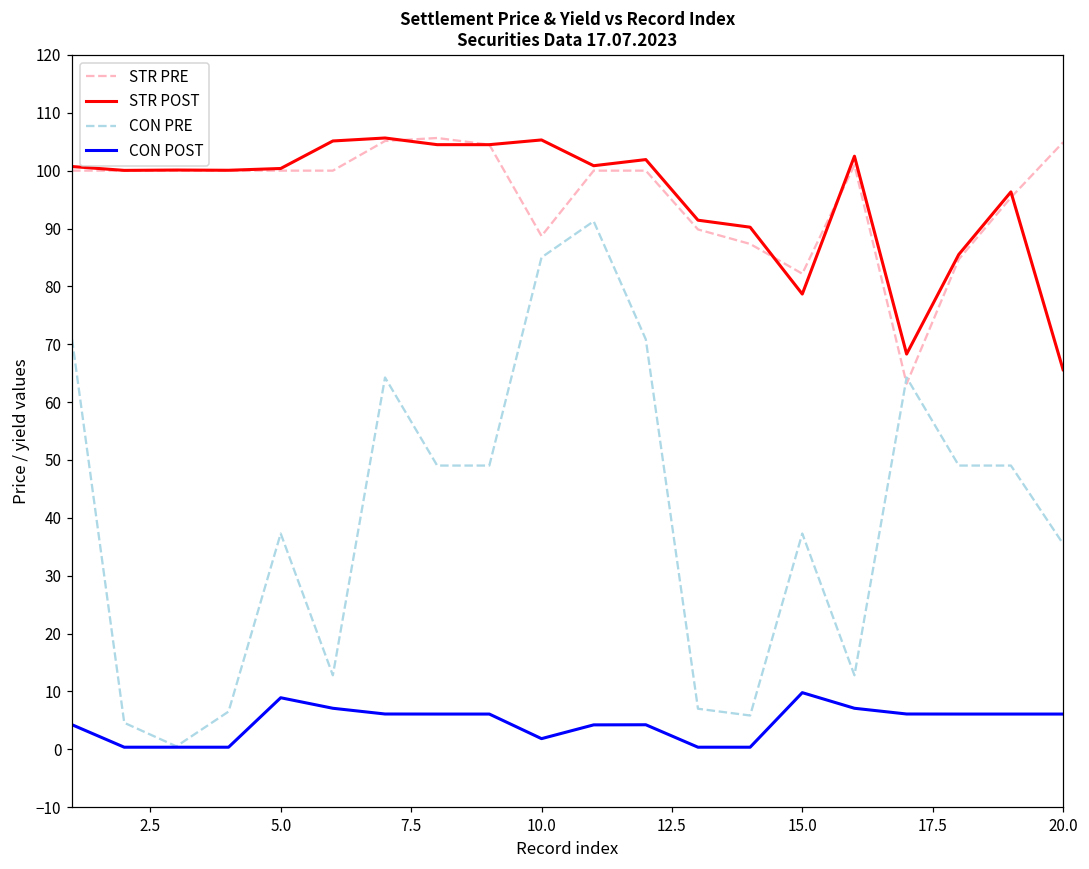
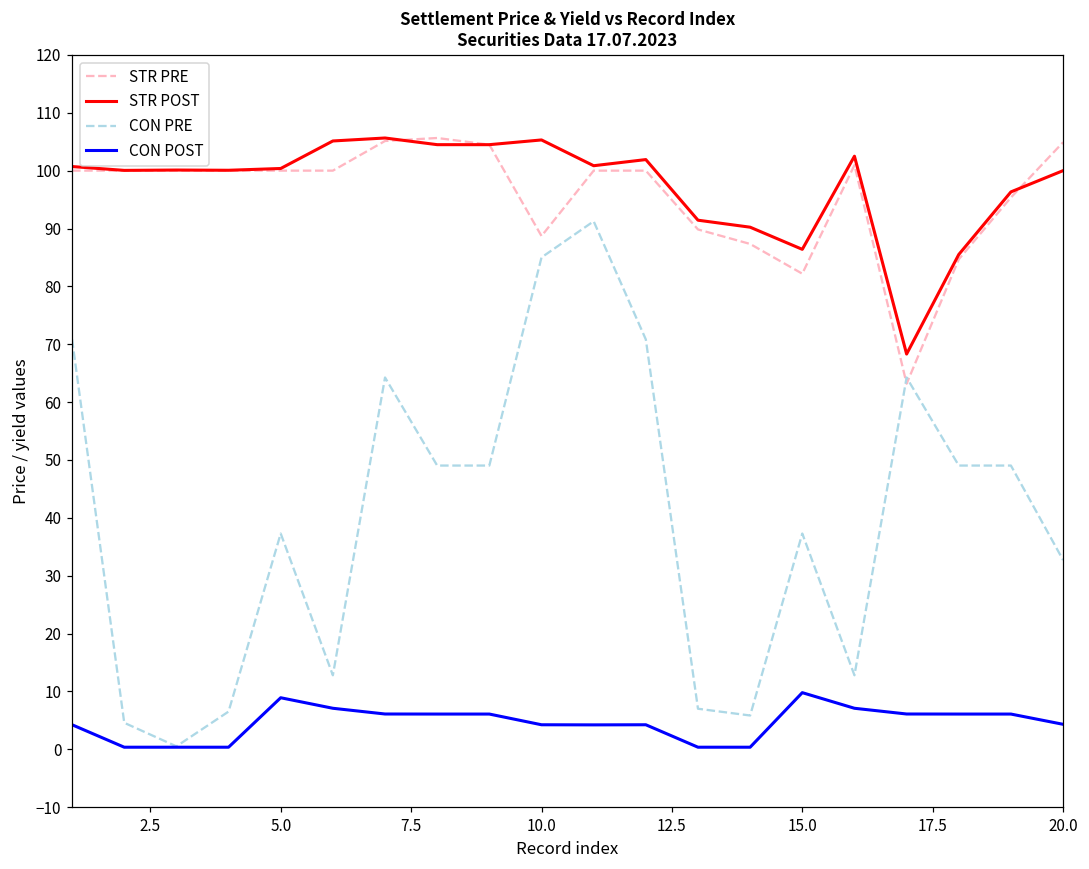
CON POST, 10.0: 2 -> 4
STR POST, 15.0: 79 -> 86
STR POST, 20.0: 66 -> 100
CON PRE, 20.0: 36 -> 33
CON POST, 20.0: 6 -> 4
